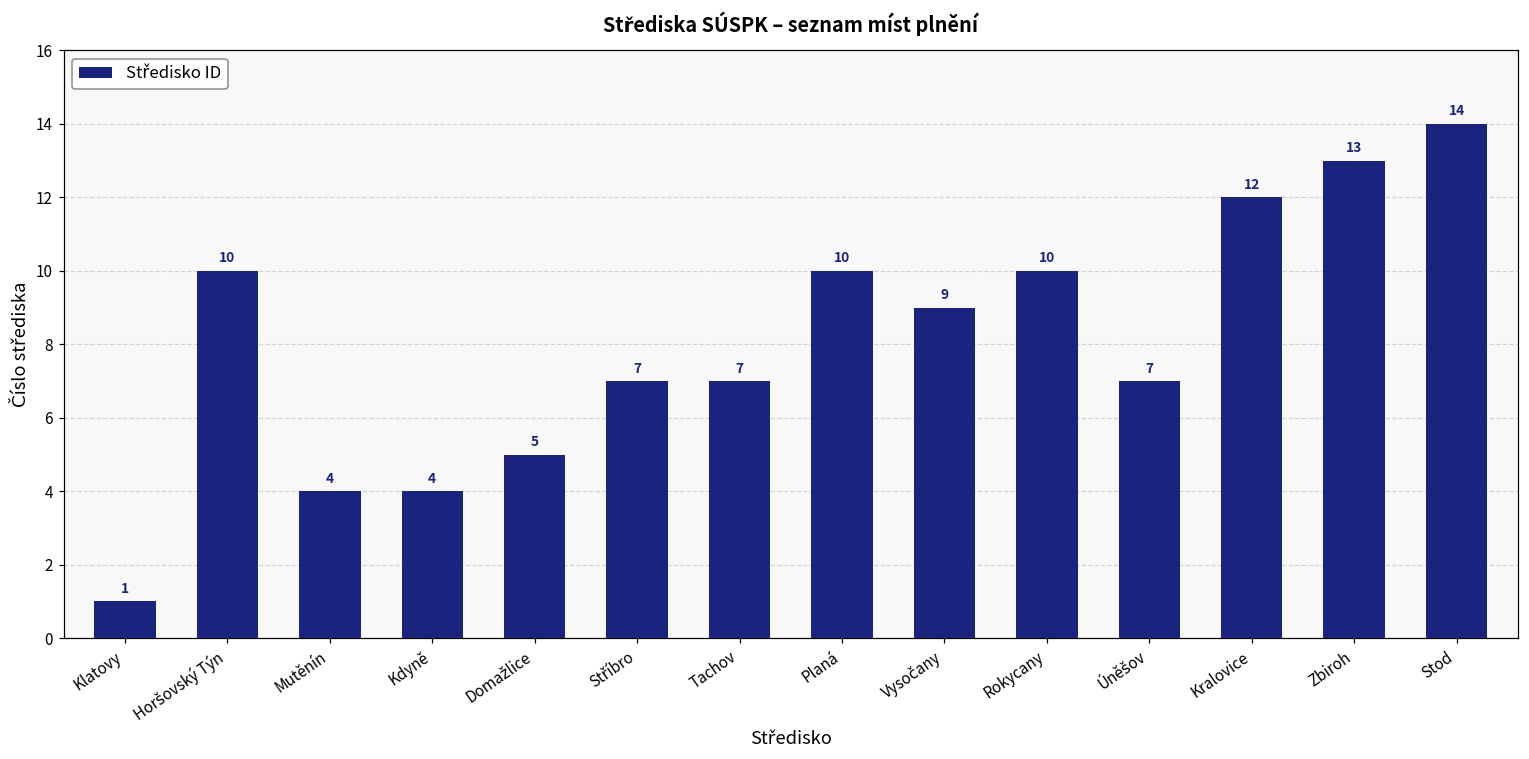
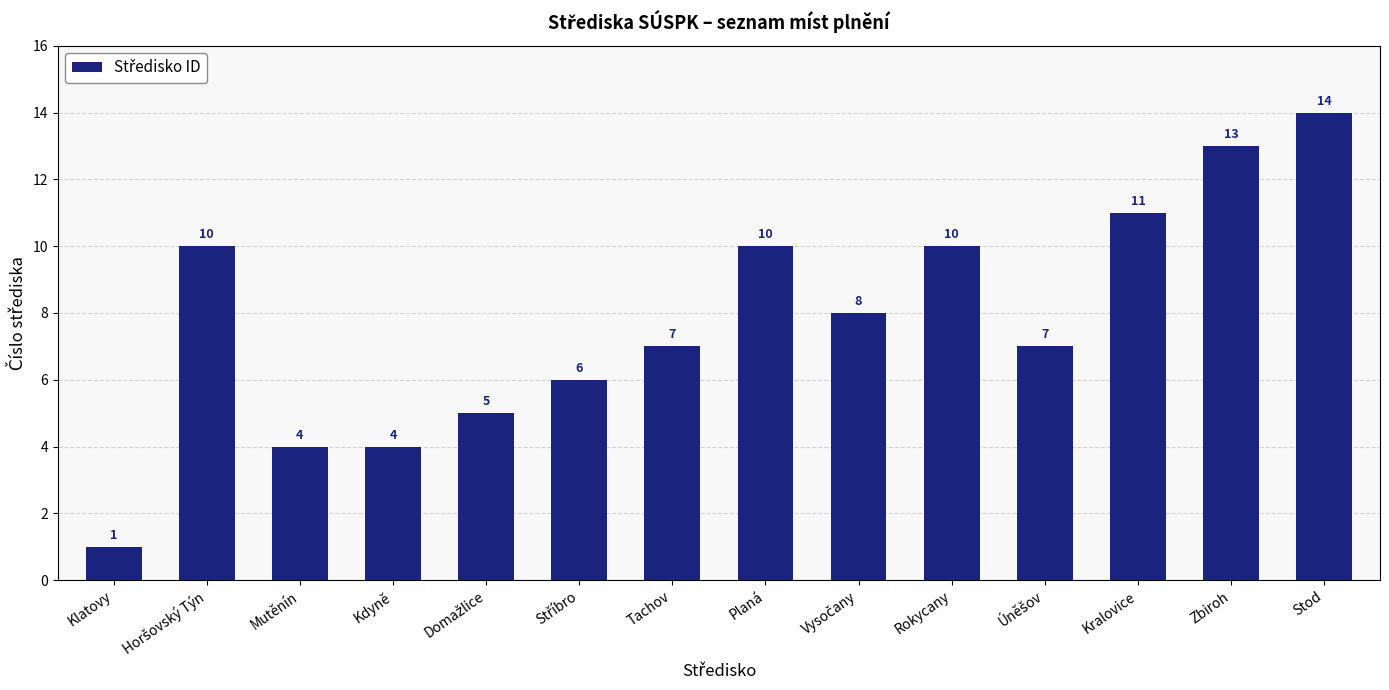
Stříbro: 7 -> 6
Vysočany: 9 -> 8
Kralovice: 12 -> 11
